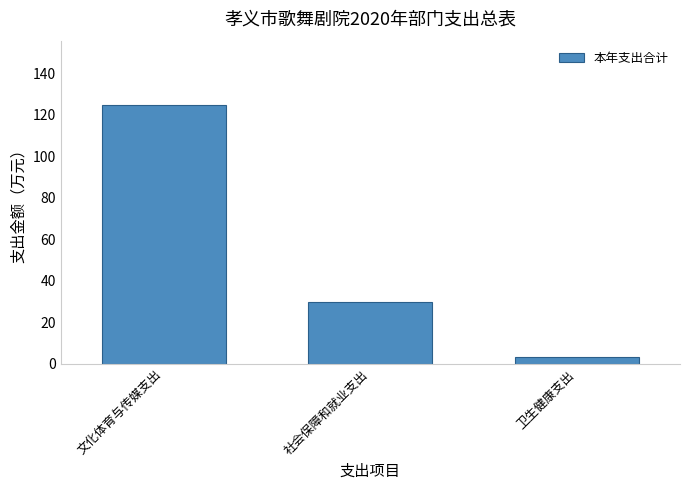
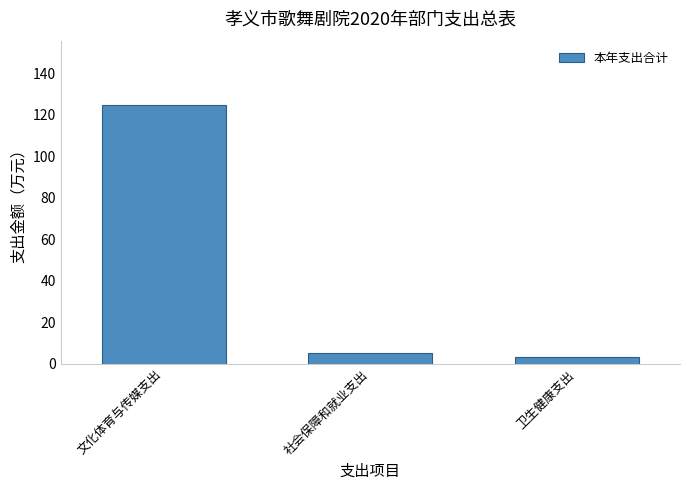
社会保障和就业支出: 30 -> 5
